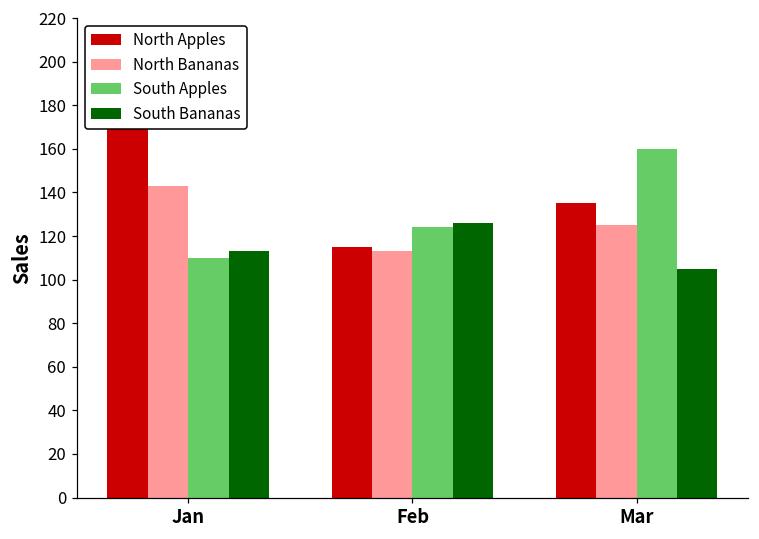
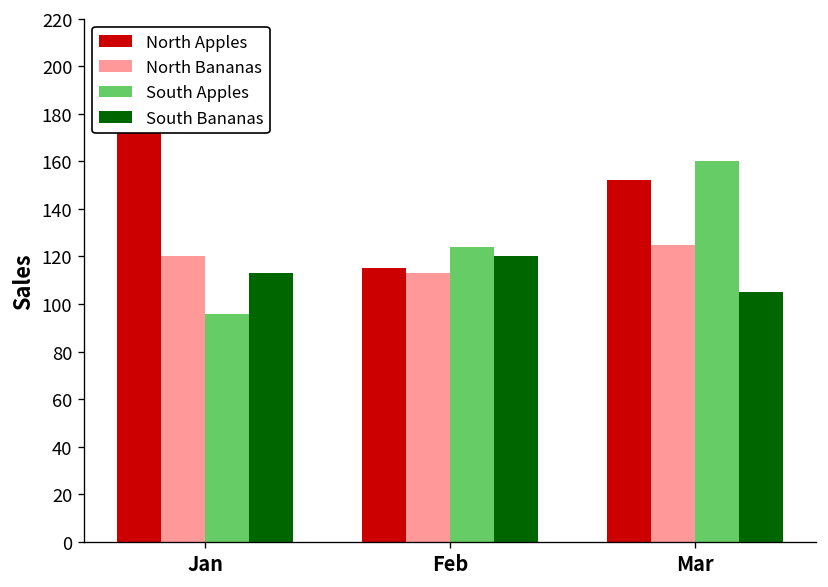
North Bananas, Jan: 143 -> 120
South Apples, Jan: 110 -> 96
South Bananas, Feb: 126 -> 120
North Apples, Mar: 135 -> 152
